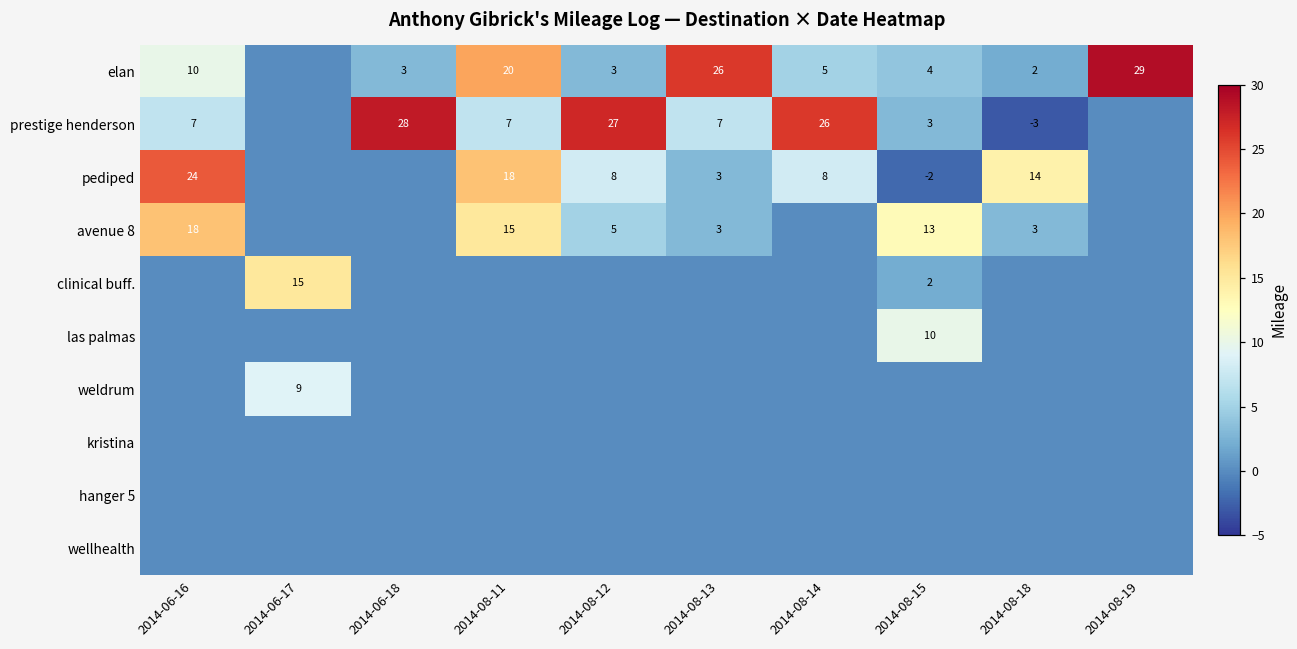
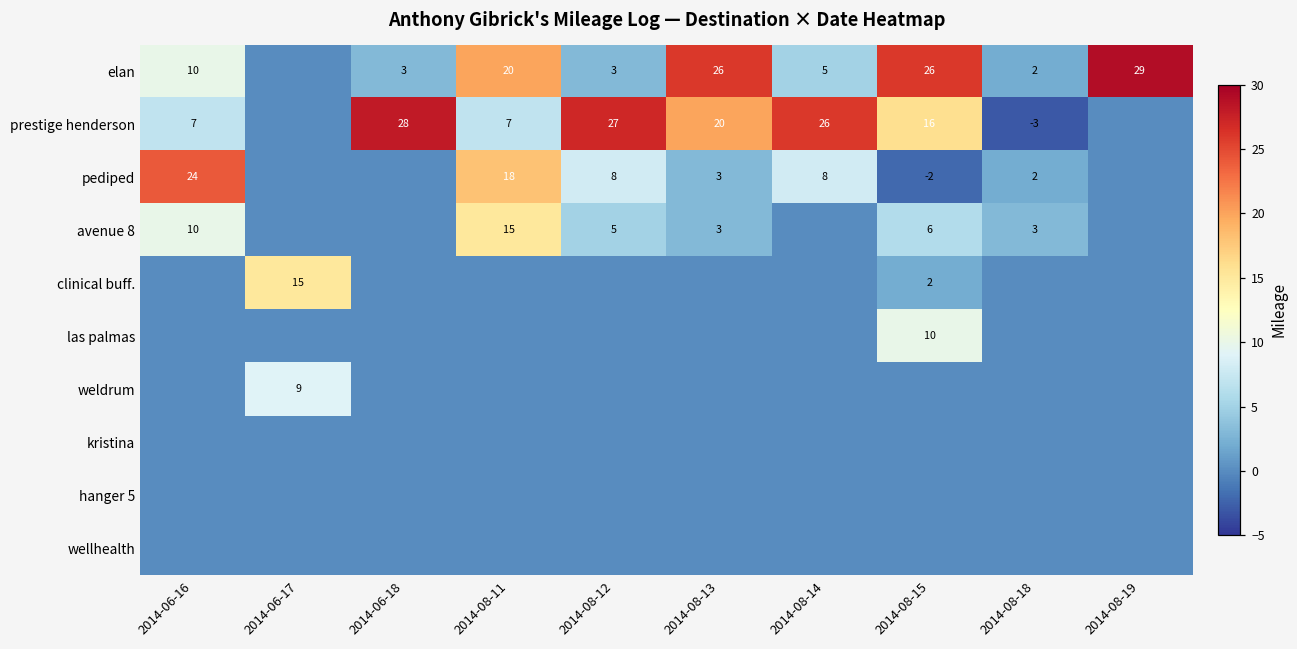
elan, 2014-08-15: 4 -> 26
prestige henderson, 2014-08-13: 7 -> 20
prestige henderson, 2014-08-15: 3 -> 16
pediped, 2014-08-18: 14 -> 2
avenue 8, 2014-06-16: 18 -> 10
avenue 8, 2014-08-15: 13 -> 6
